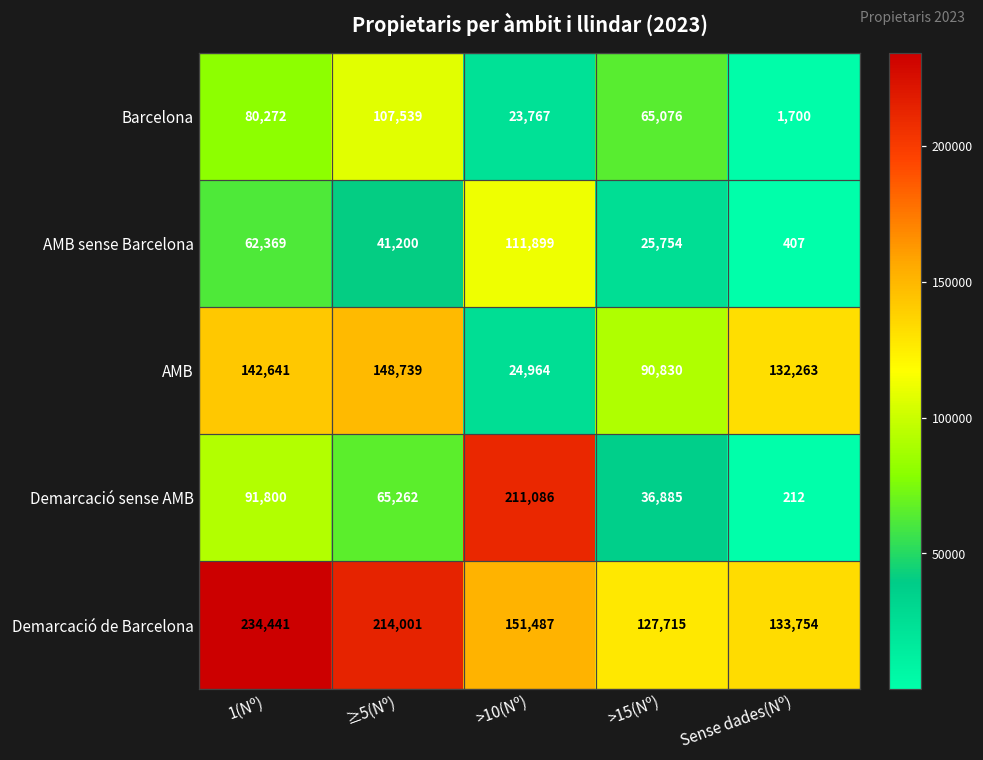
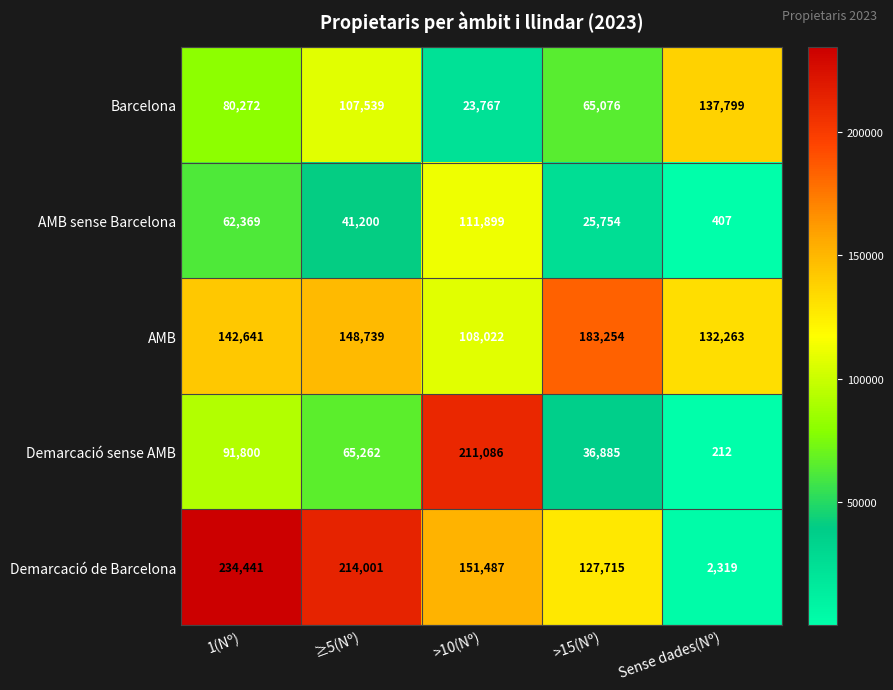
Barcelona, Sense dades(Nº): 1,700 -> 137,799
AMB, >10(Nº): 24,964 -> 108,022
AMB, >15(Nº): 90,830 -> 183,254
Demarcació de Barcelona, Sense dades(Nº): 133,754 -> 2,319
